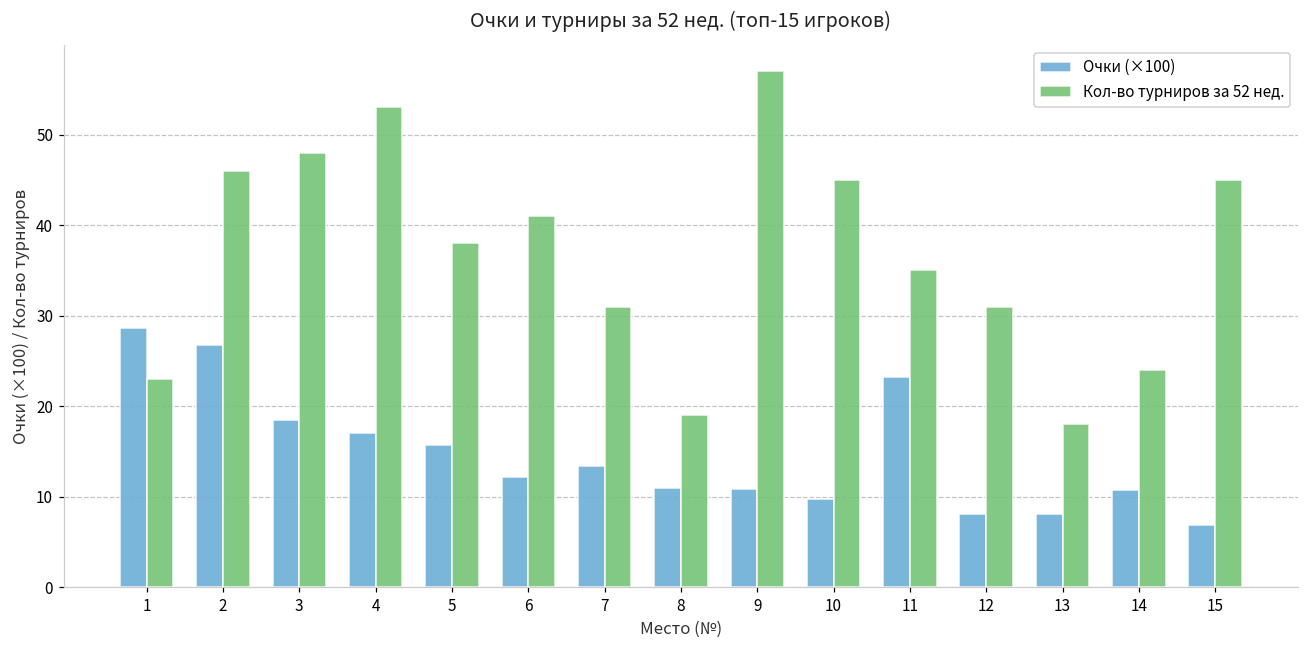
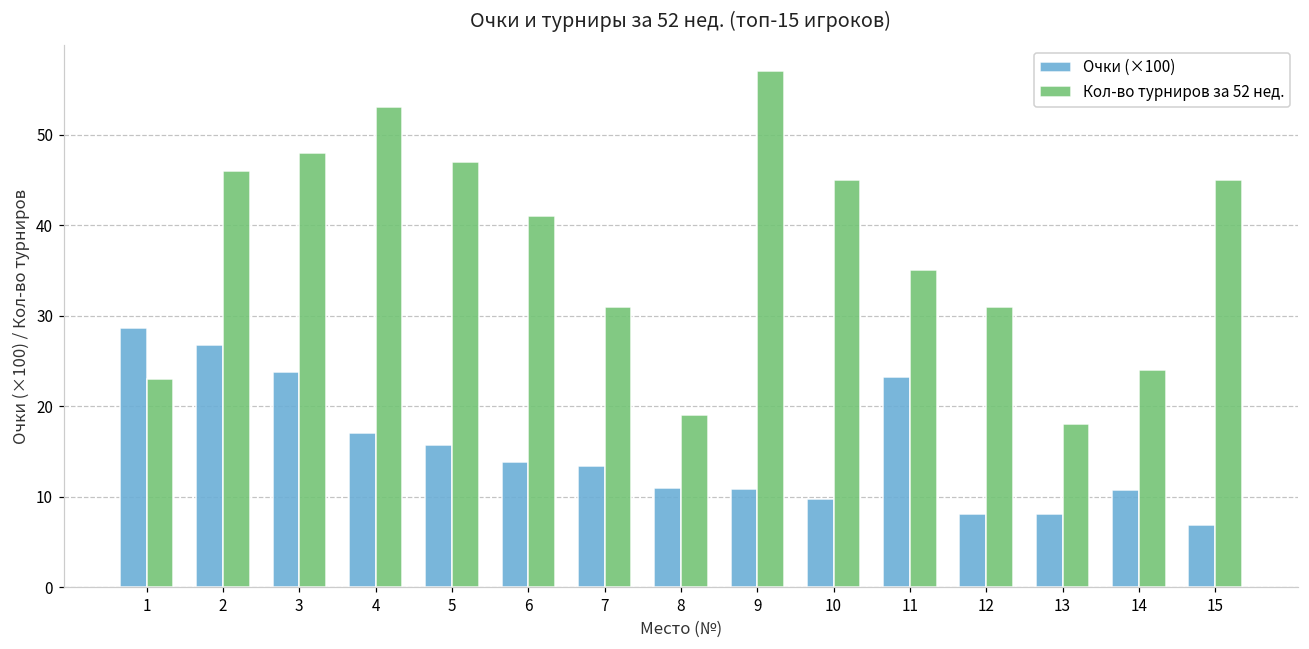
Очки (×100), 3: 18 -> 24
Кол-во турниров за 52 нед., 5: 38 -> 47
Очки (×100), 6: 12 -> 14
